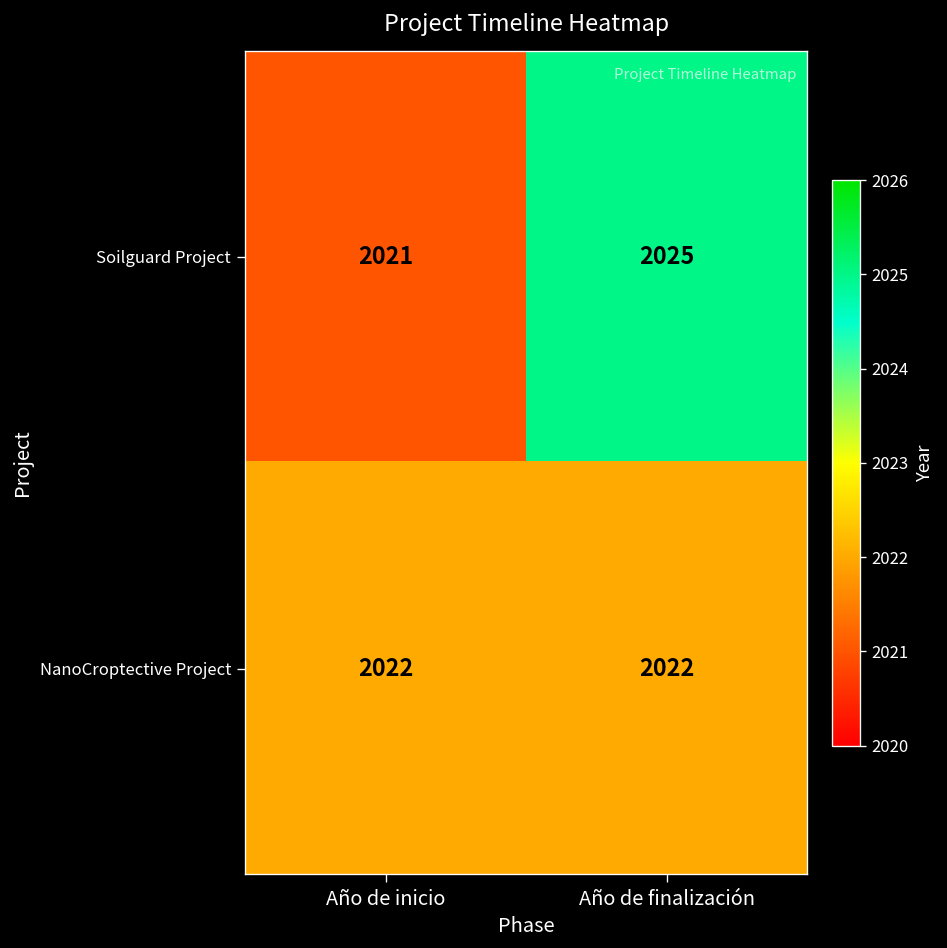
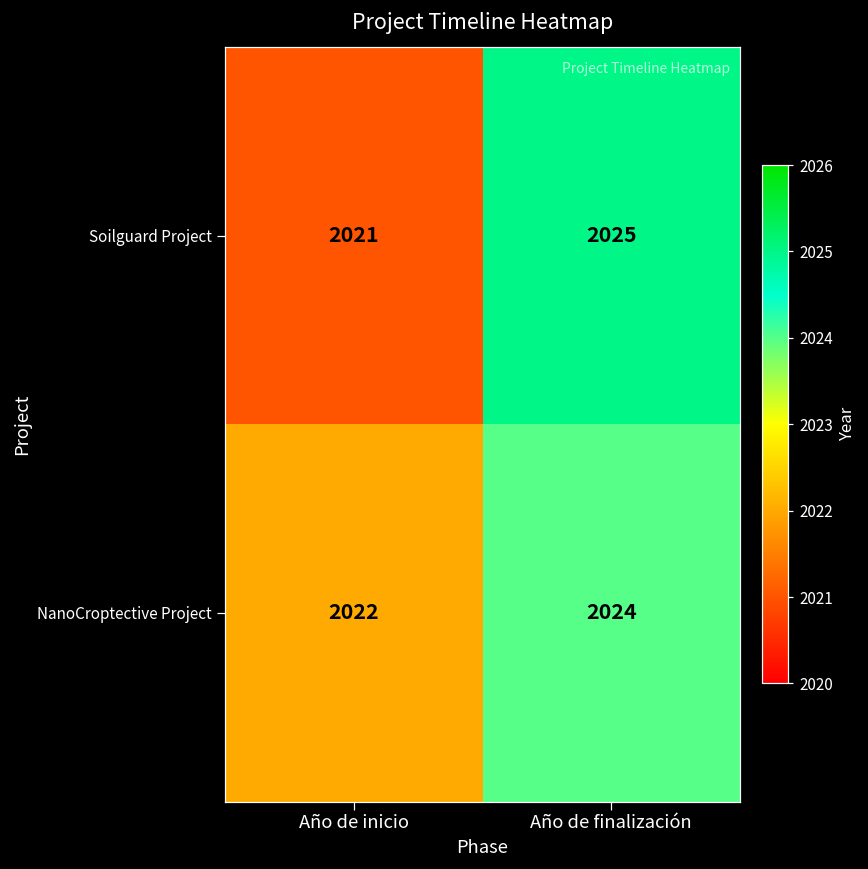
NanoCroptective Project, Año de finalización: 2022 -> 2024
